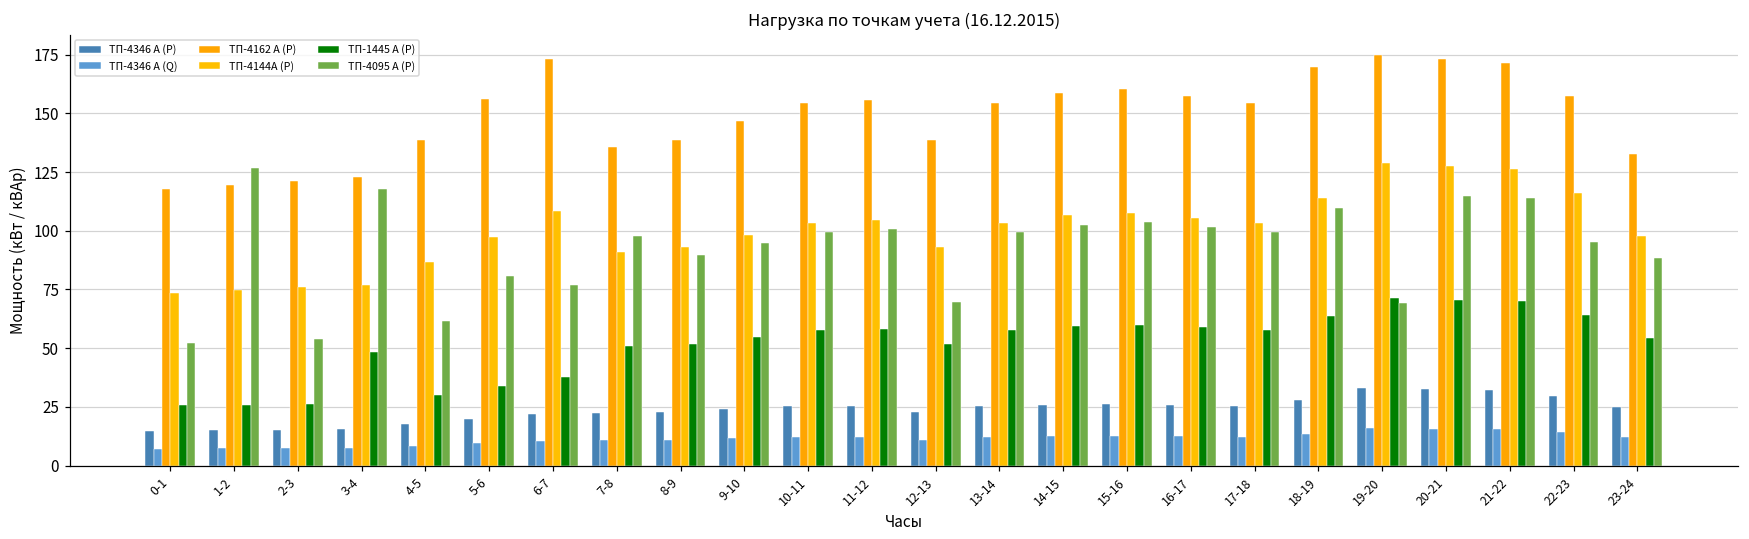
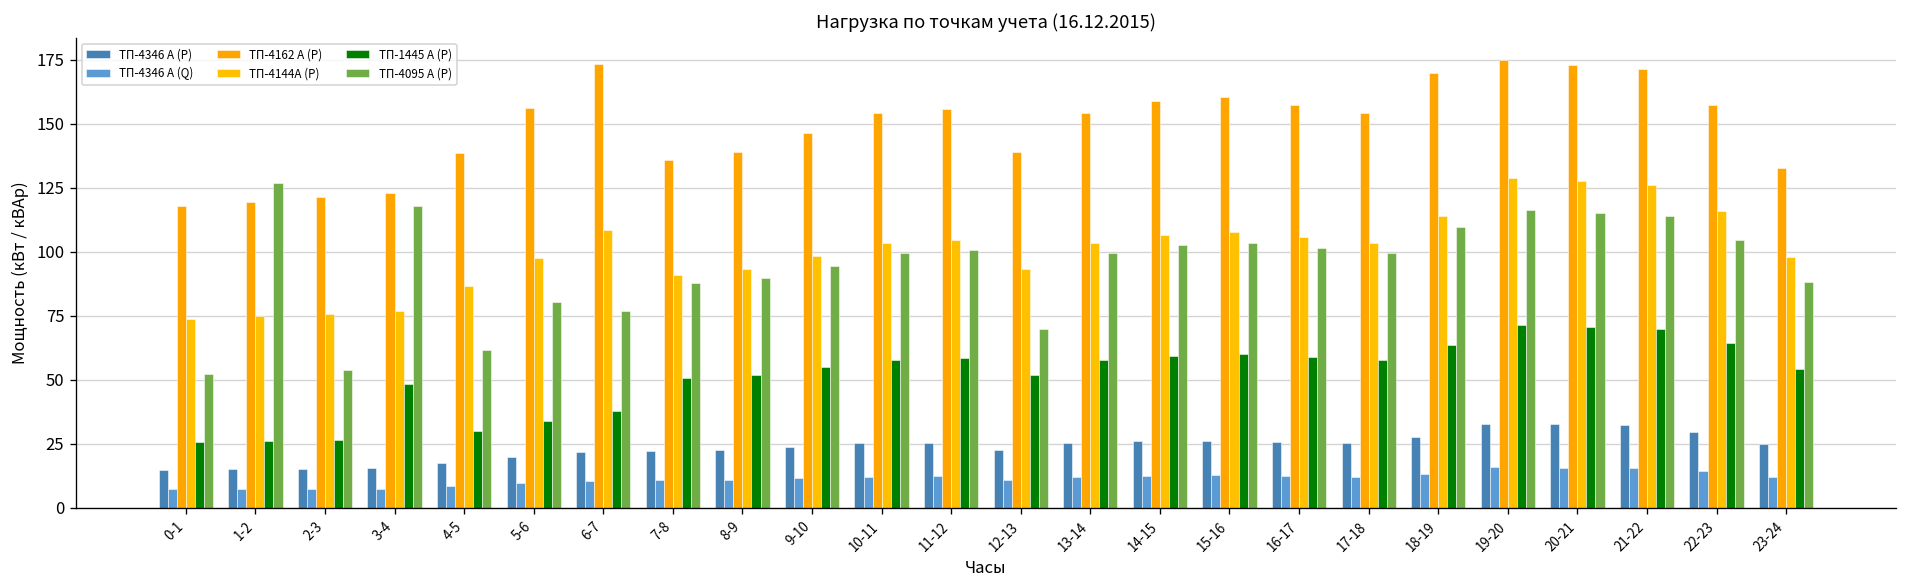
ТП-4095 А (P), 7-8: 98 -> 88
ТП-4095 А (P), 19-20: 69 -> 116
ТП-4095 А (P), 22-23: 95 -> 105
